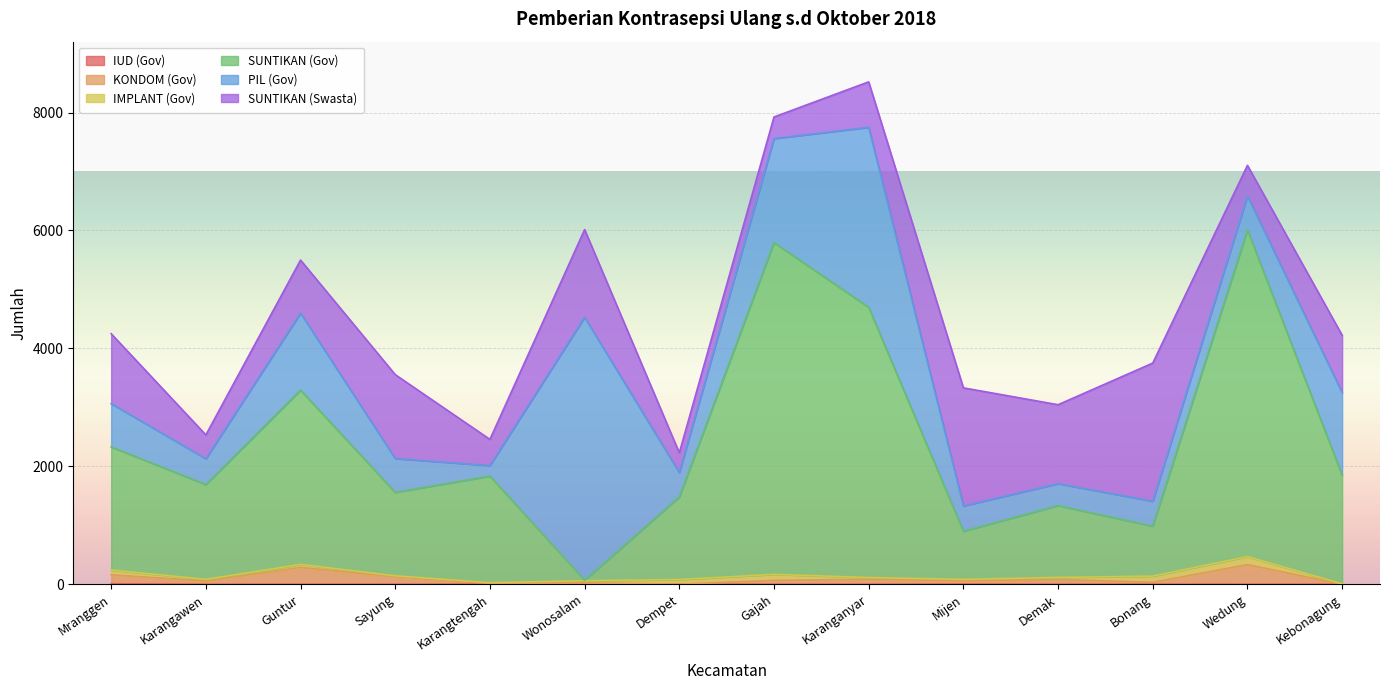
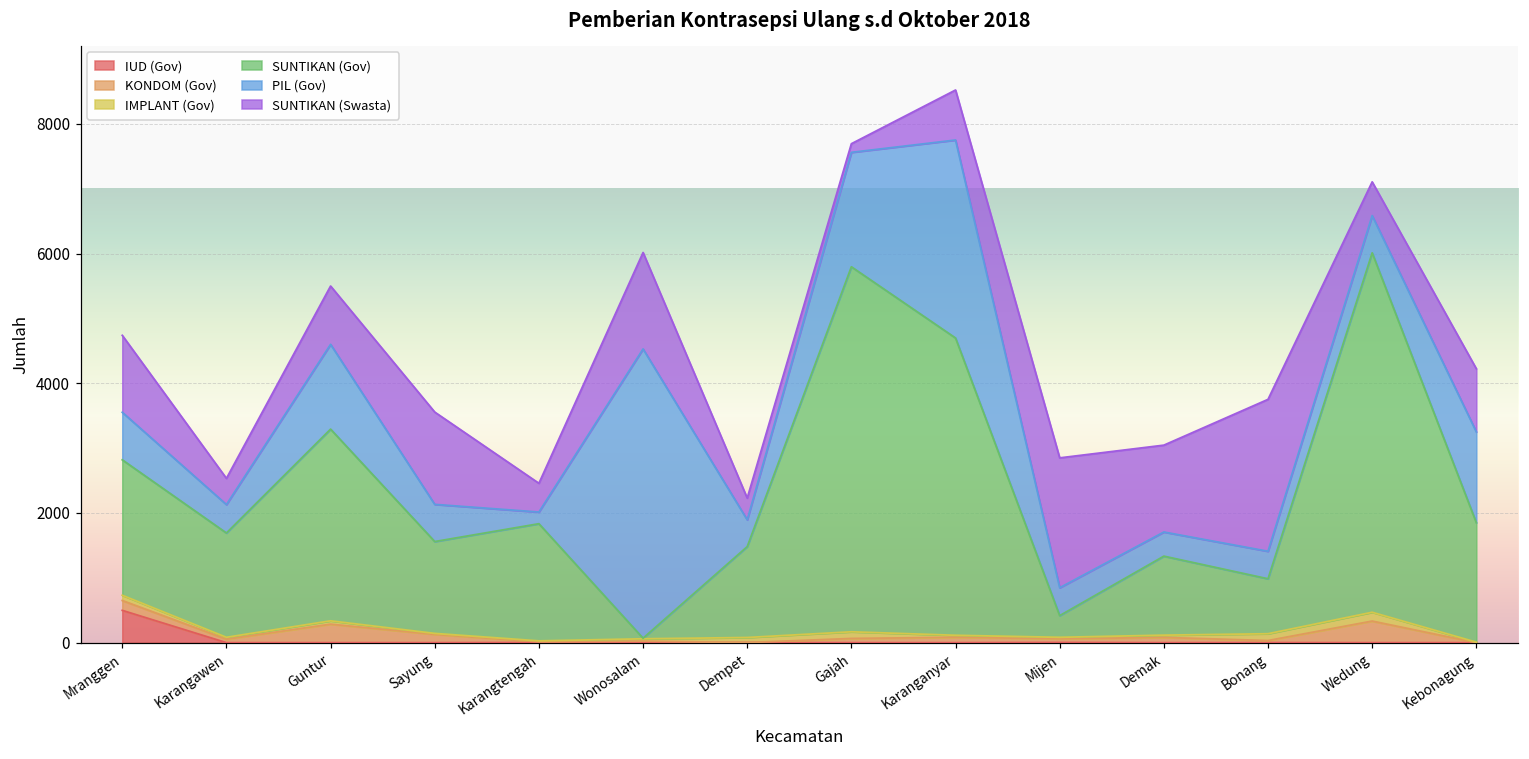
IUD (Gov), Mranggen: 0 -> 500
SUNTIKAN (Swasta), Gajah: 400 -> 100
SUNTIKAN (Gov), Mijen: 800 -> 300
